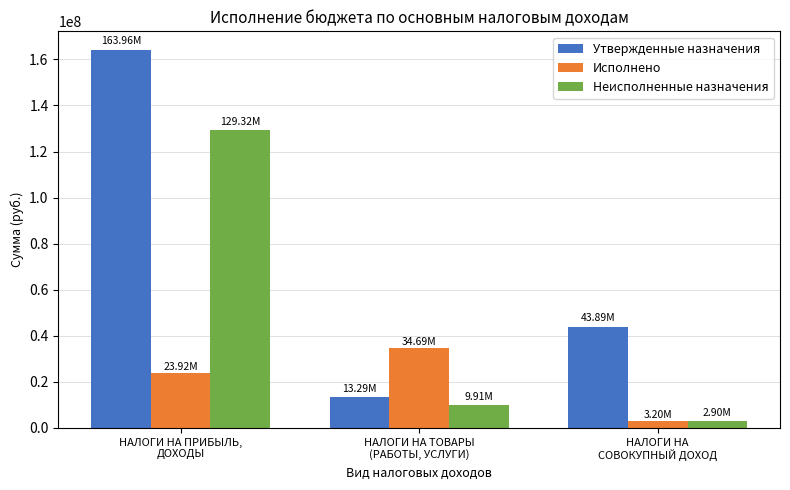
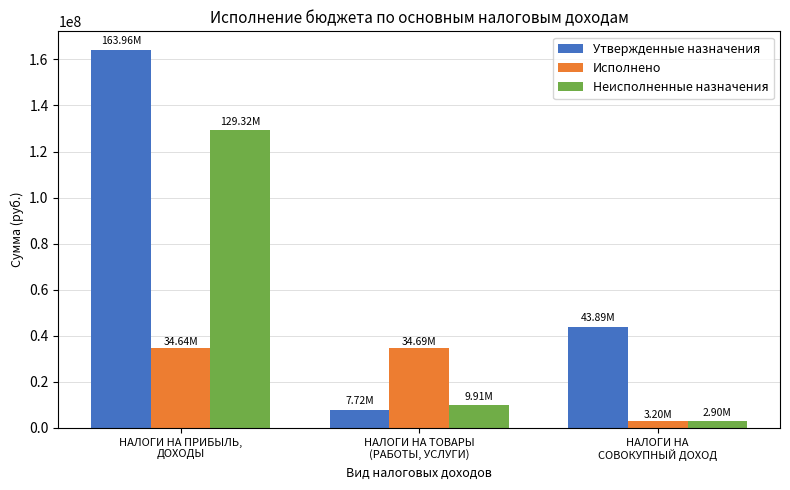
Исполнено, НАЛОГИ НА ПРИБЫЛЬ, ДОХОДЫ: 23.92M -> 34.64M
Утвержденные назначения, НАЛОГИ НА ТОВАРЫ (РАБОТЫ, УСЛУГИ): 13.29M -> 7.72M
